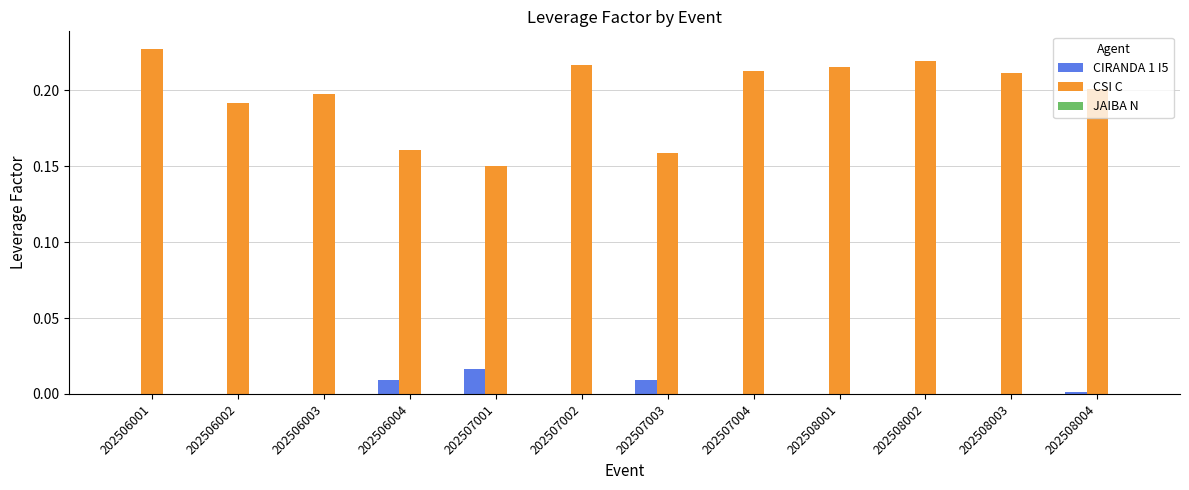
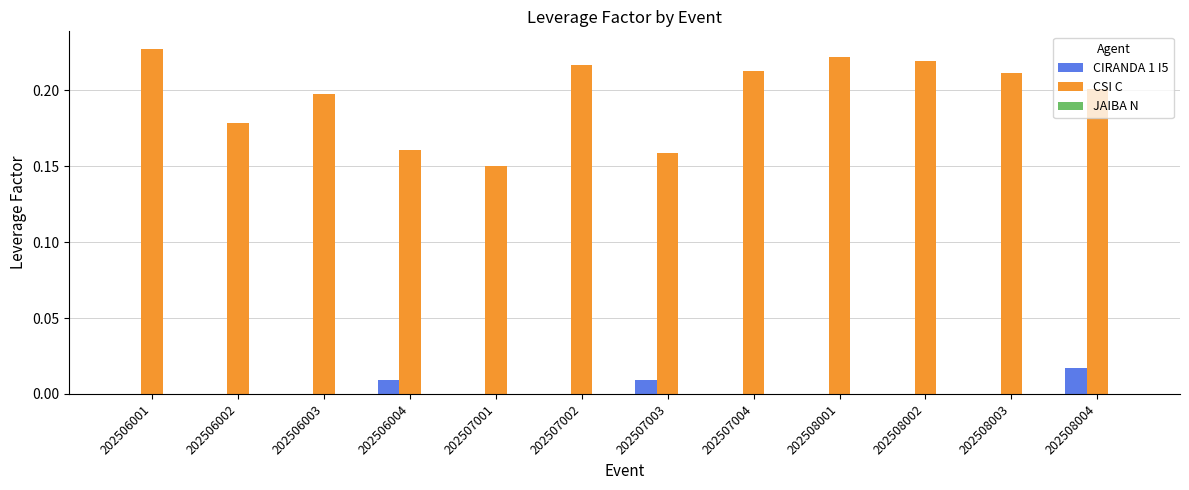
CSI C, 202506002: 0.192 -> 0.179
CIRANDA 1 I5, 202507001: 0.016 -> 0.000
CSI C, 202508001: 0.215 -> 0.222
CIRANDA 1 I5, 202508004: 0.001 -> 0.017
